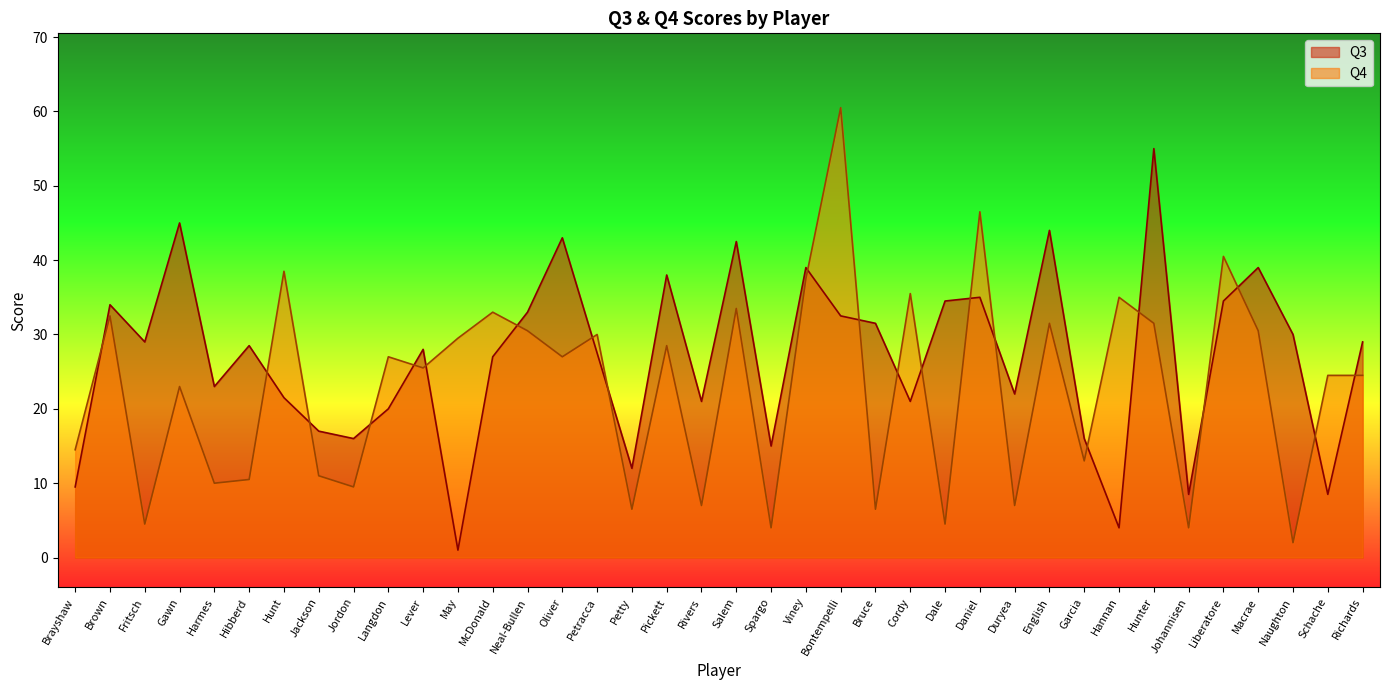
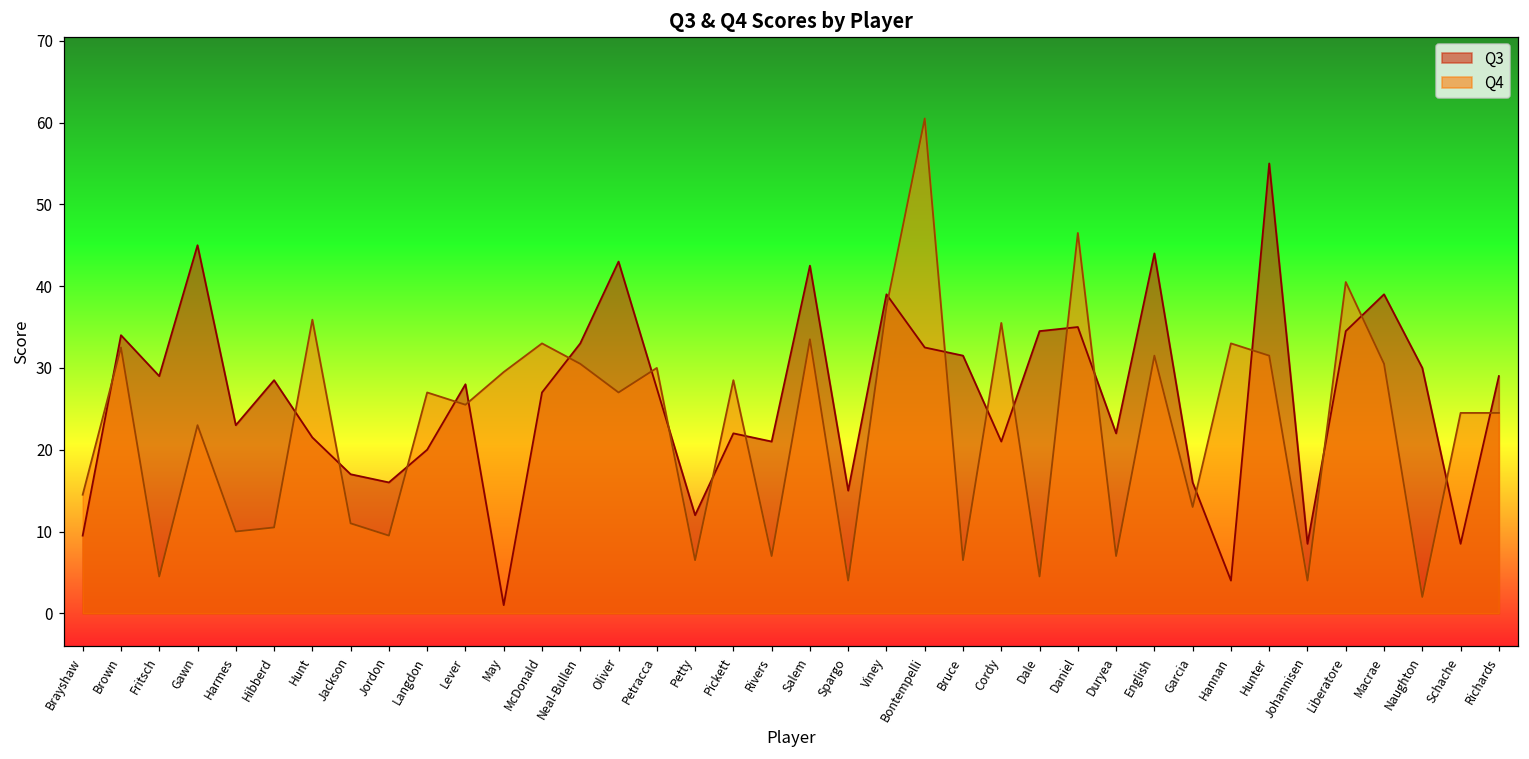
Q4, Hunt: 39 -> 36
Q3, Pickett: 38 -> 22
Q4, Hannan: 35 -> 33
